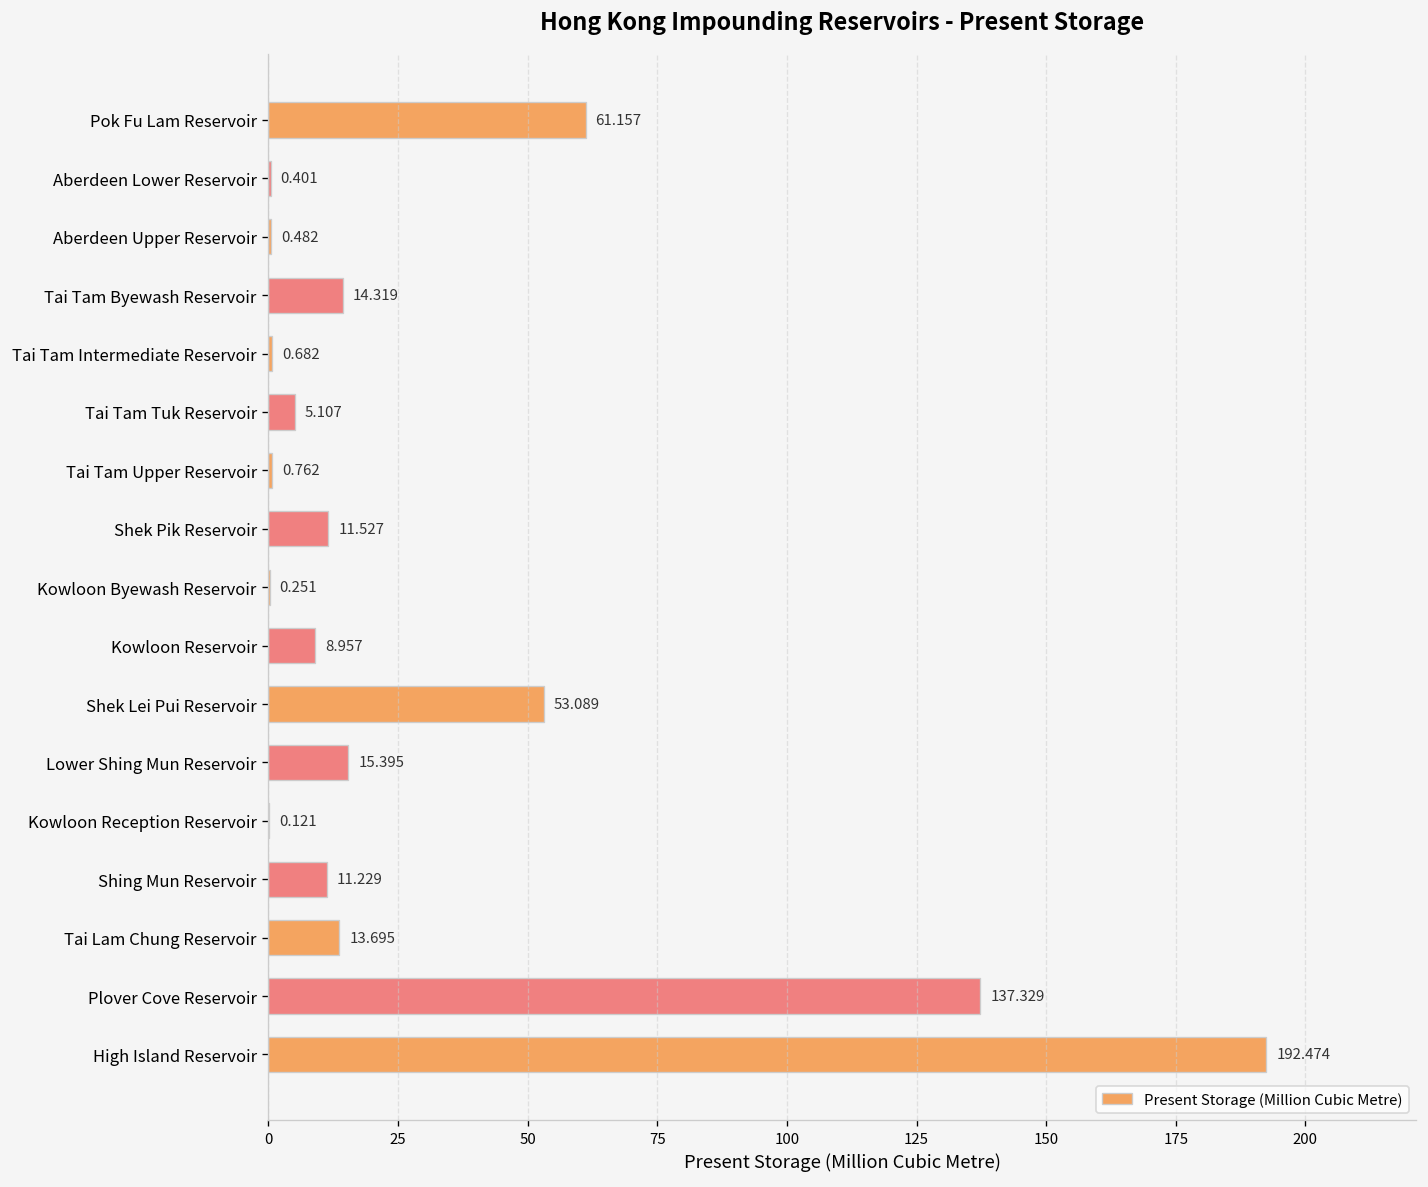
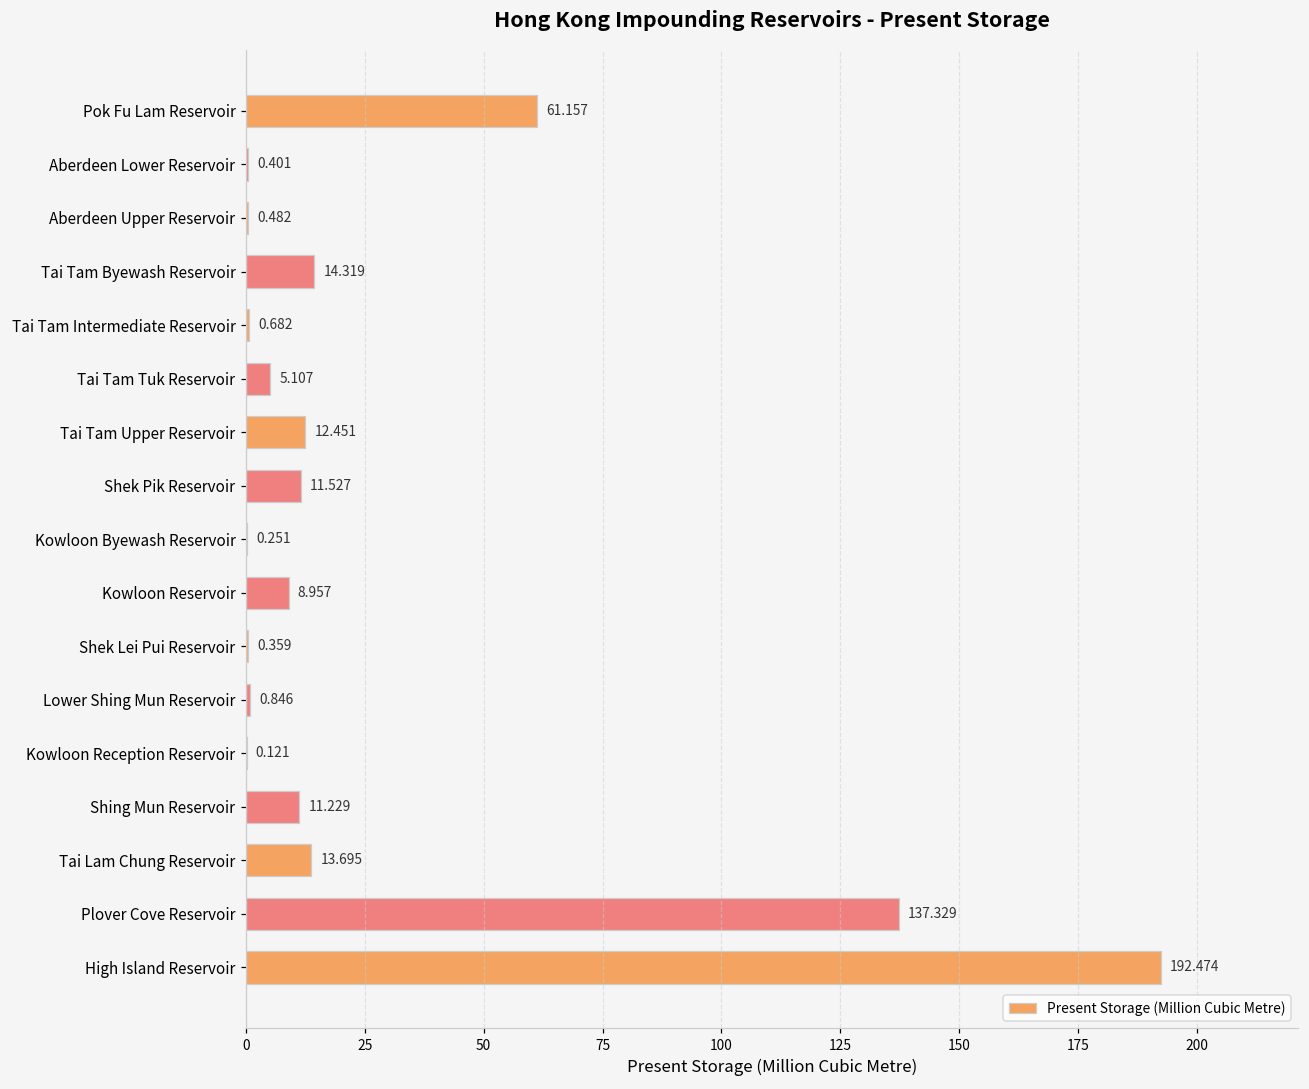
Tai Tam Upper Reservoir: 0.762 -> 12.451
Shek Lei Pui Reservoir: 53.089 -> 0.359
Lower Shing Mun Reservoir: 15.395 -> 0.846
